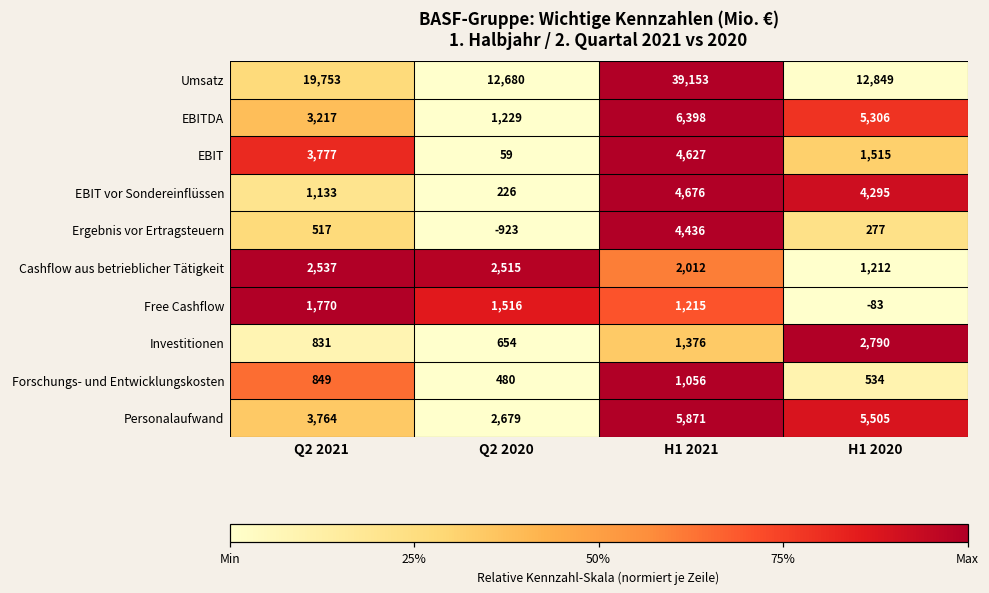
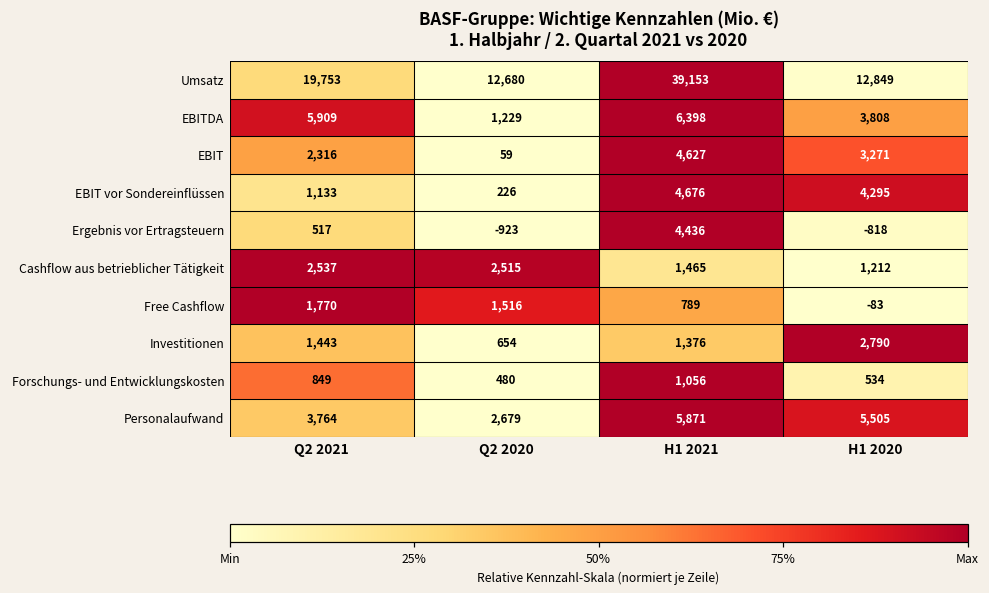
EBITDA, Q2 2021: 3,217 -> 5,909
EBITDA, H1 2020: 5,306 -> 3,808
EBIT, Q2 2021: 3,777 -> 2,316
EBIT, H1 2020: 1,515 -> 3,271
Ergebnis vor Ertragsteuern, H1 2020: 277 -> -818
Cashflow aus betrieblicher Tätigkeit, H1 2021: 2,012 -> 1,465
Free Cashflow, H1 2021: 1,215 -> 789
Investitionen, Q2 2021: 831 -> 1,443
